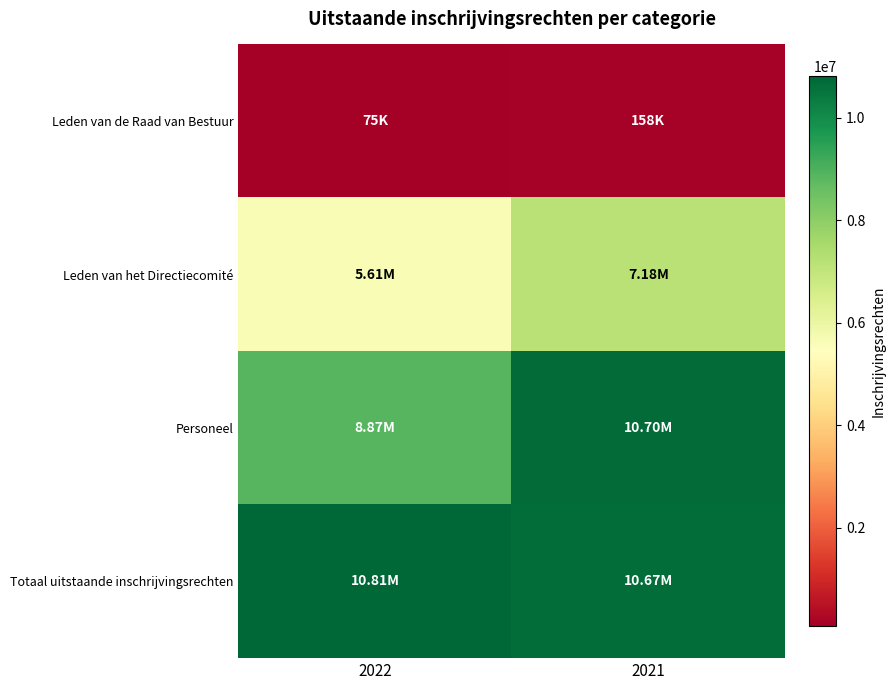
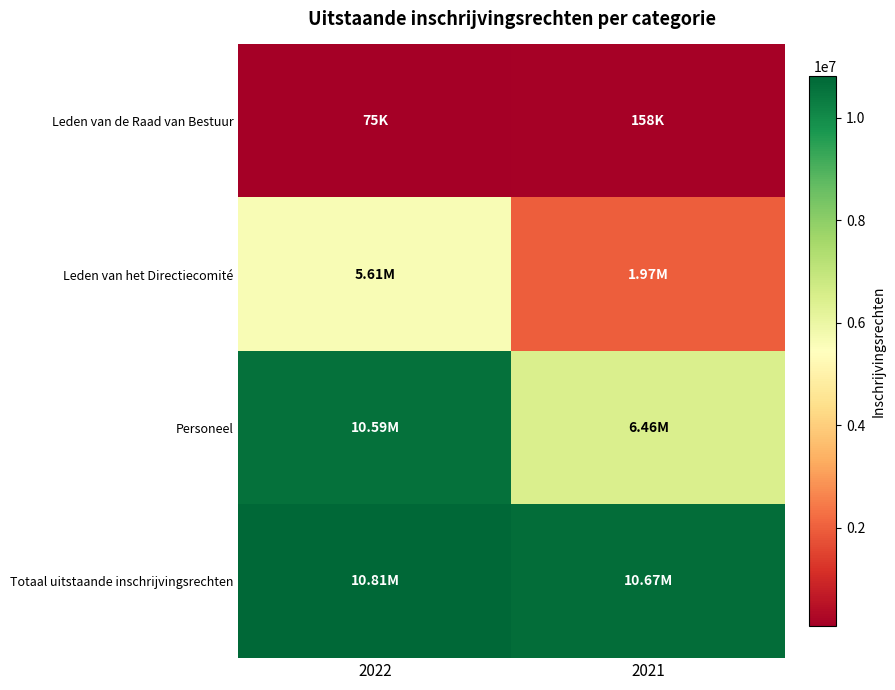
Leden van het Directiecomité, 2021: 7.18M -> 1.97M
Personeel, 2022: 8.87M -> 10.59M
Personeel, 2021: 10.70M -> 6.46M
